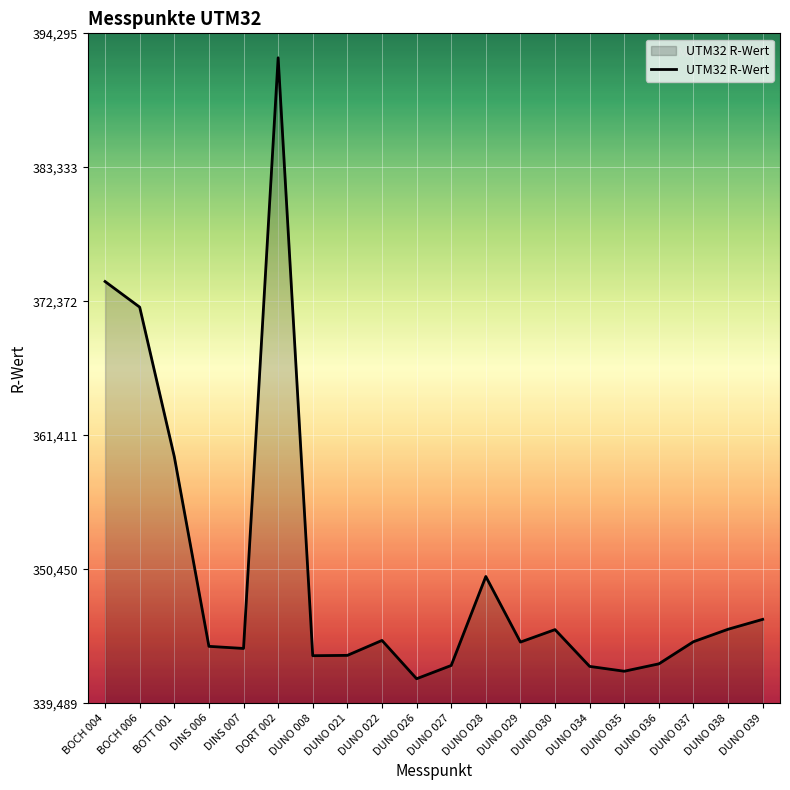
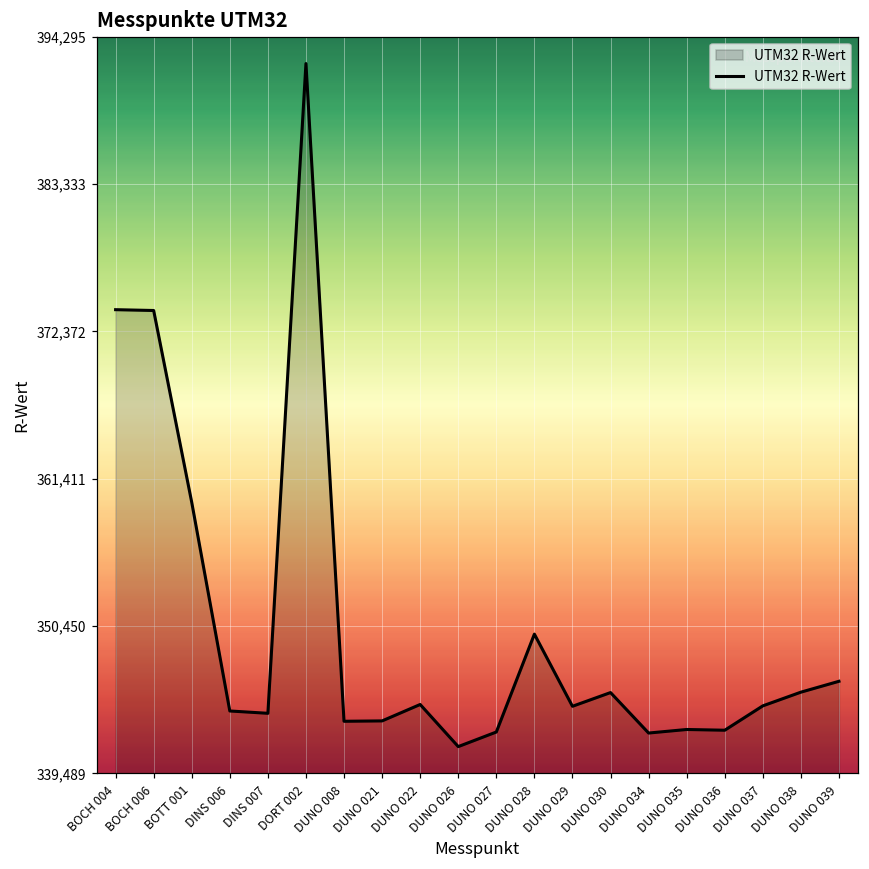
BOCH 006: 371,900 -> 373,900
DUNO 035: 342,100 -> 342,800
